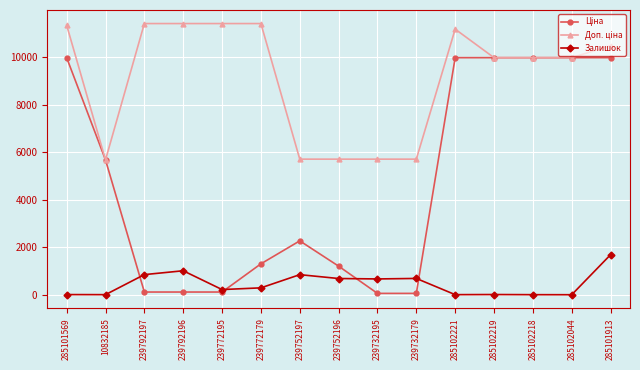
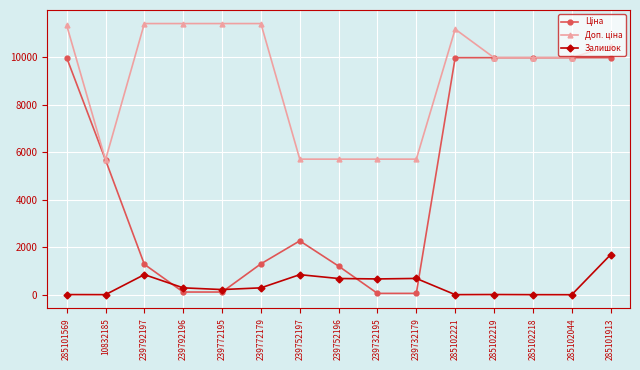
Ціна, 239792197: 100 -> 1300
Залишок, 239792196: 1000 -> 300
